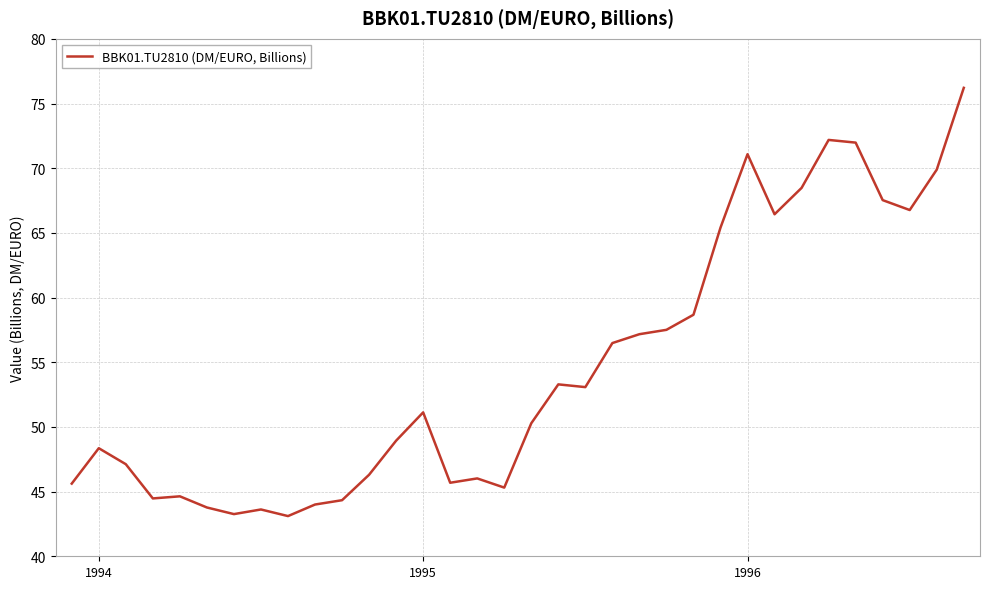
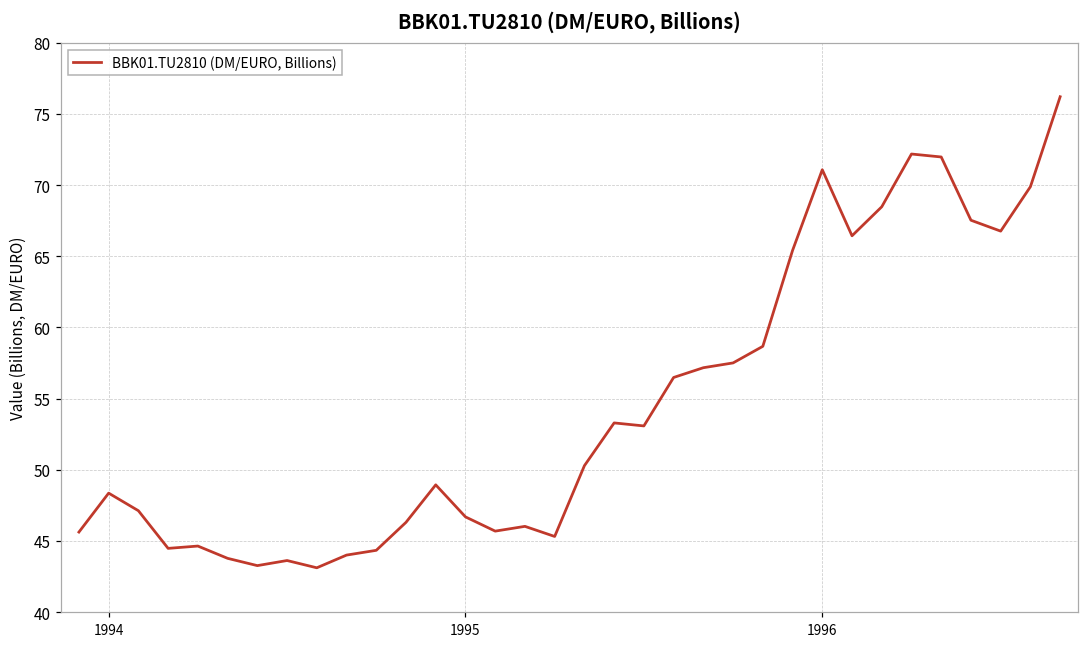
1995: 51.1 -> 46.7
